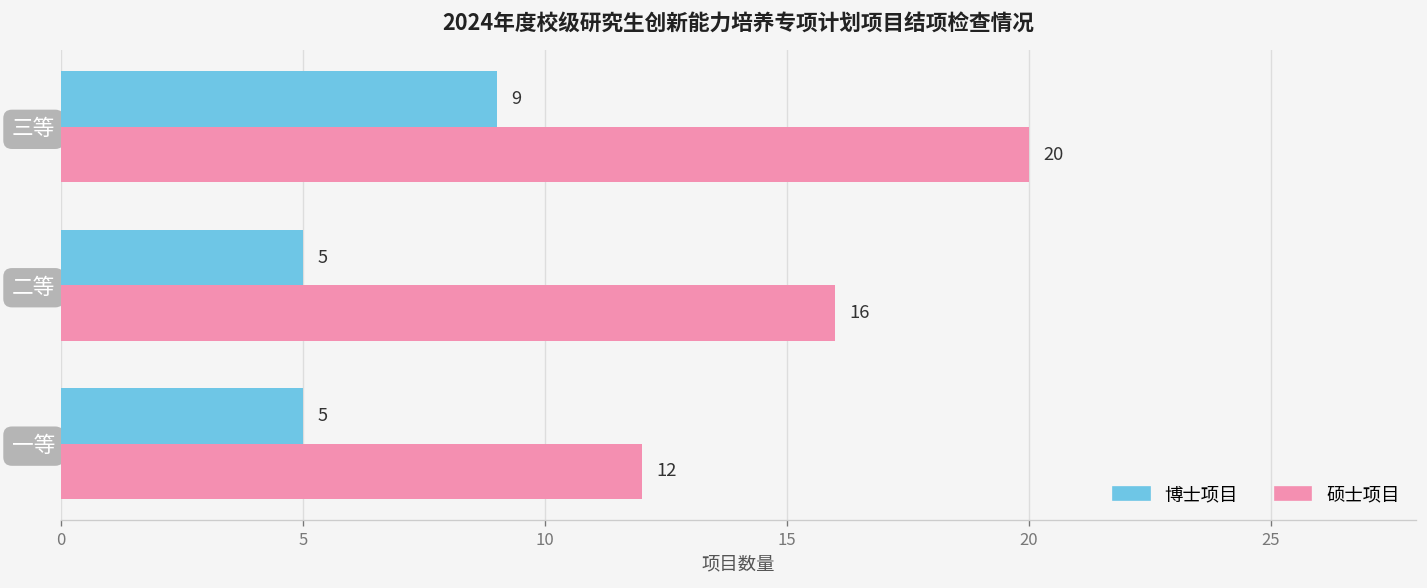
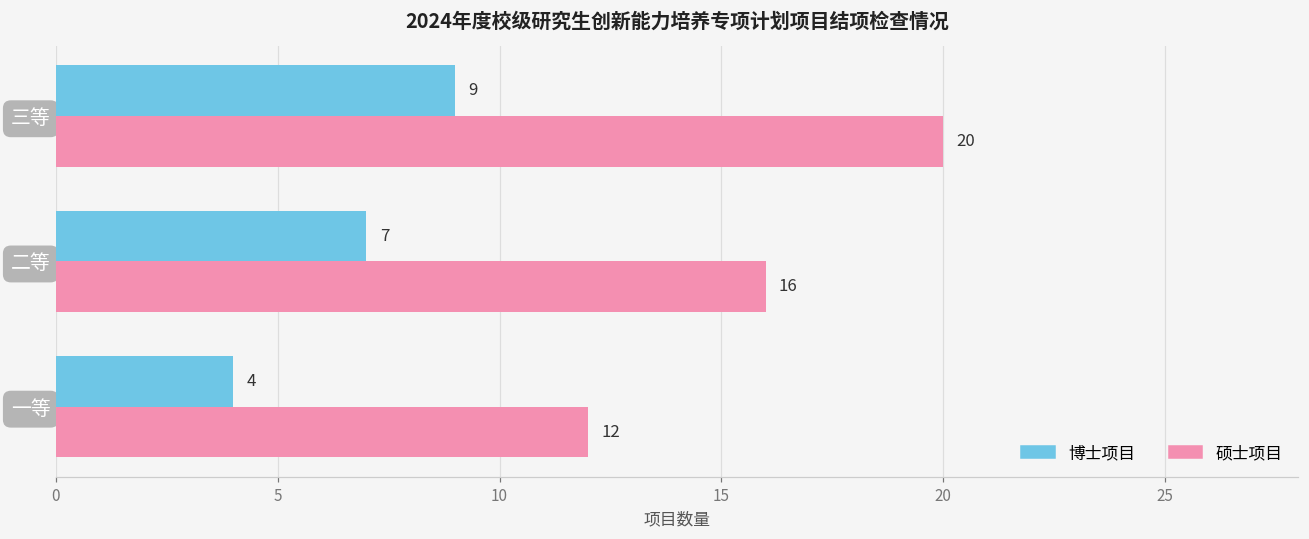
博士项目, 二等: 5 -> 7
博士项目, 一等: 5 -> 4
